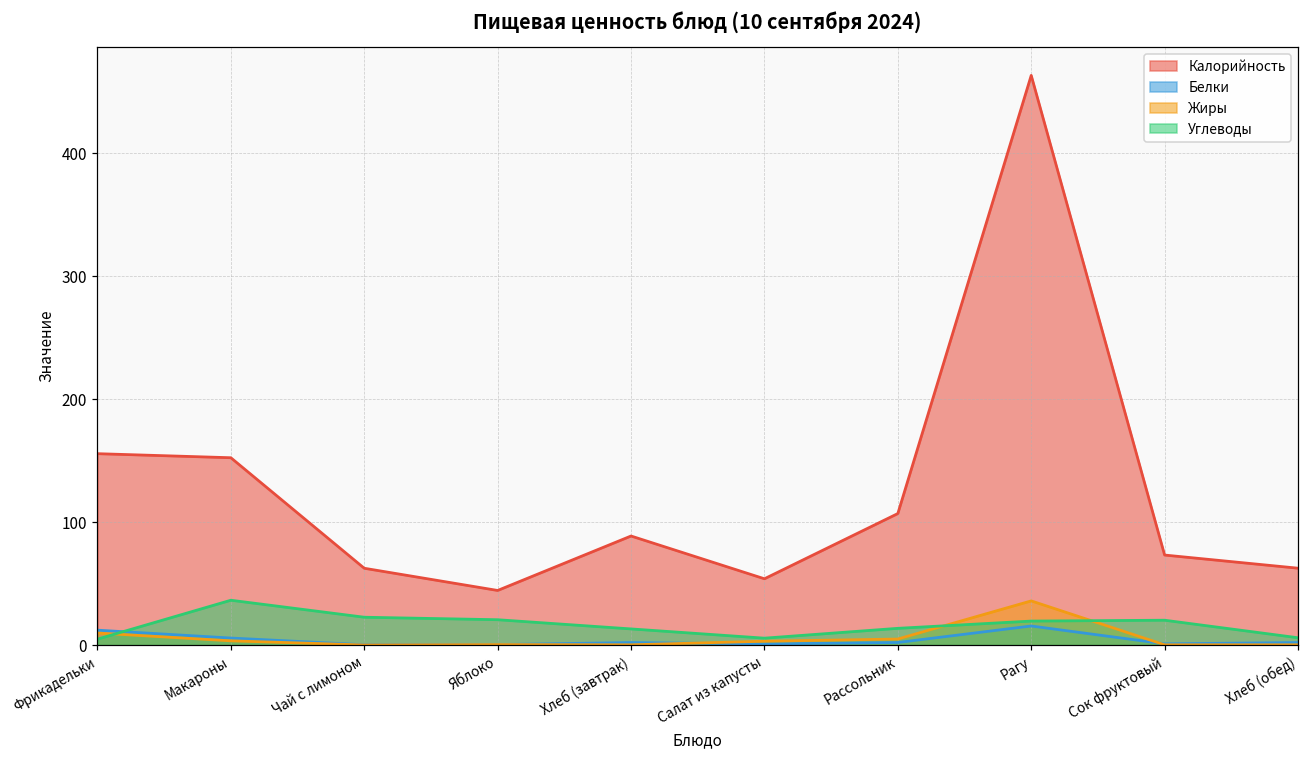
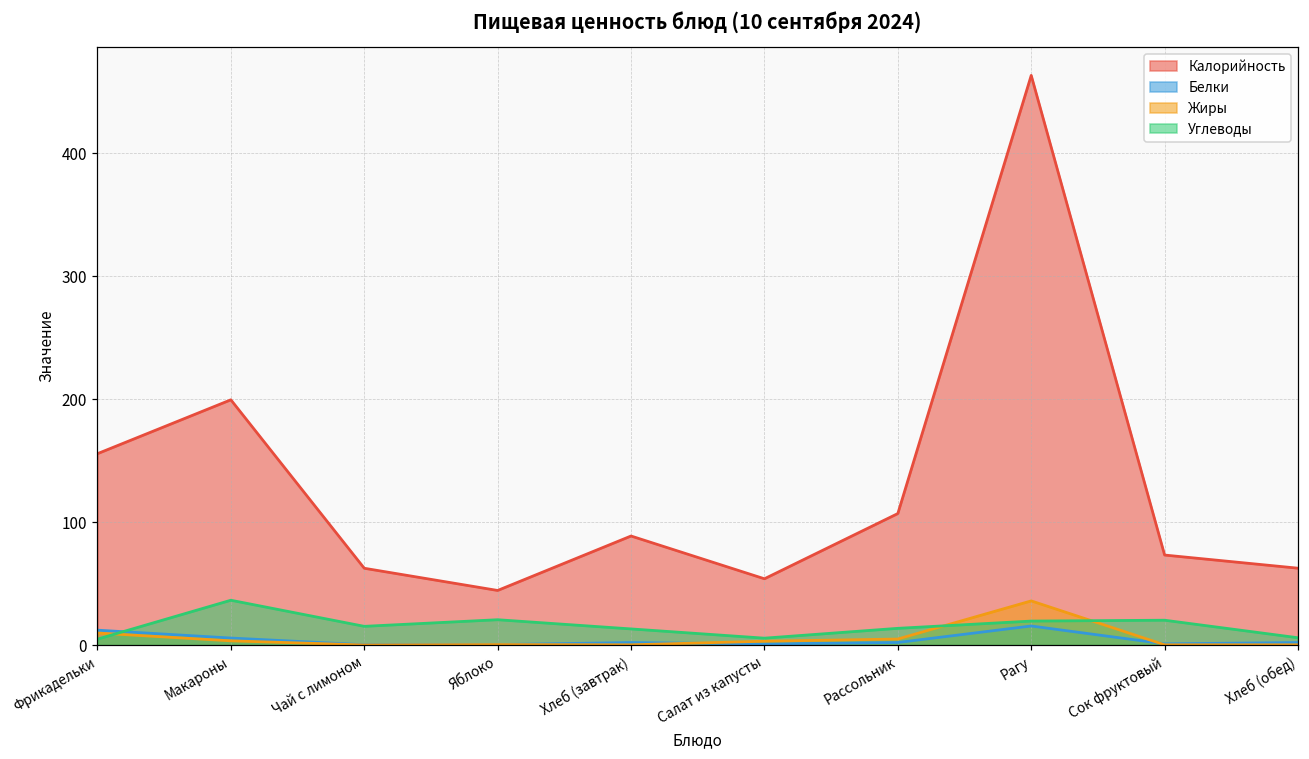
Калорийность, Макароны: 152 -> 199
Углеводы, Чай с лимоном: 23 -> 15
